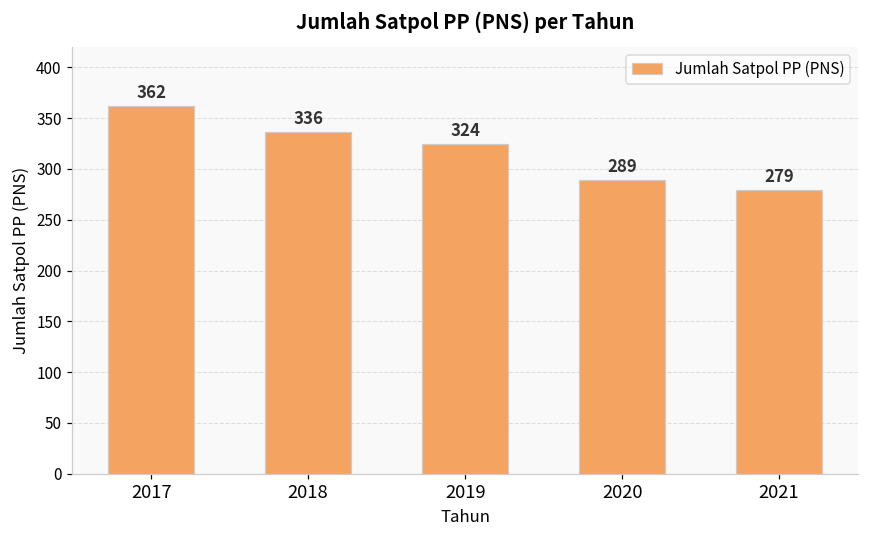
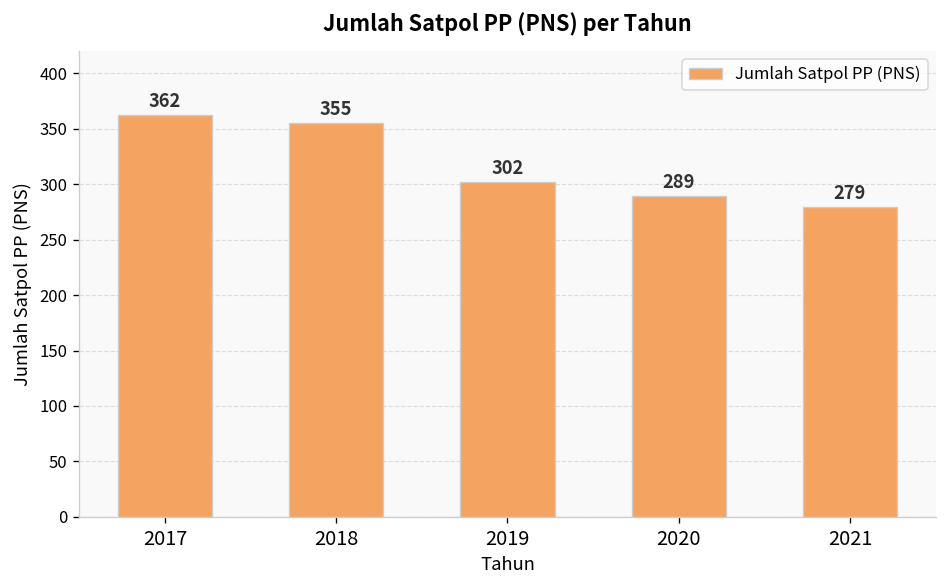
2018: 336 -> 355
2019: 324 -> 302
